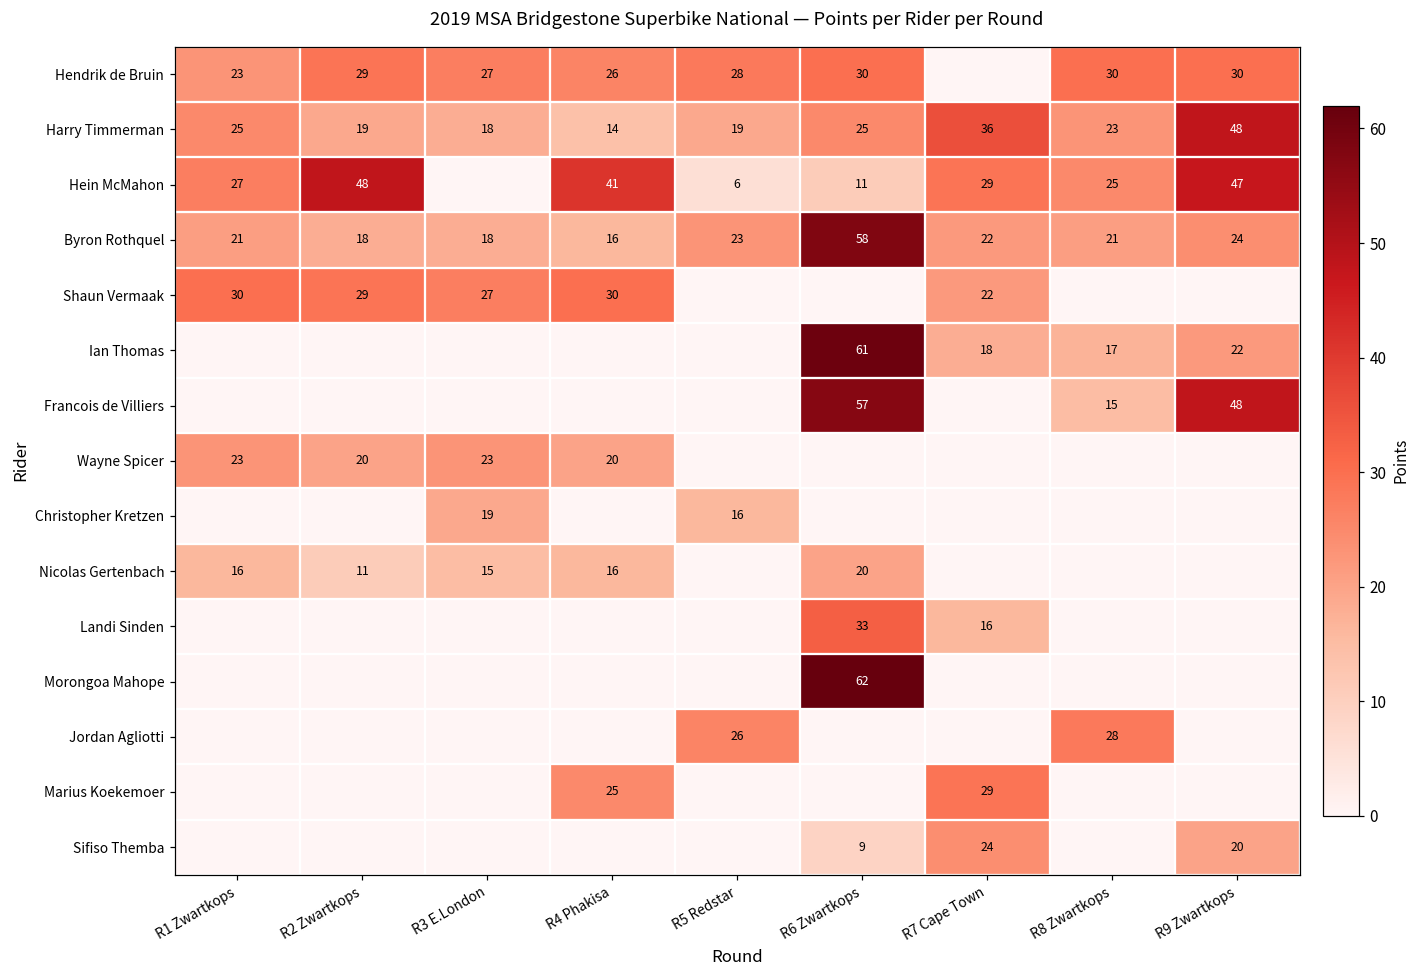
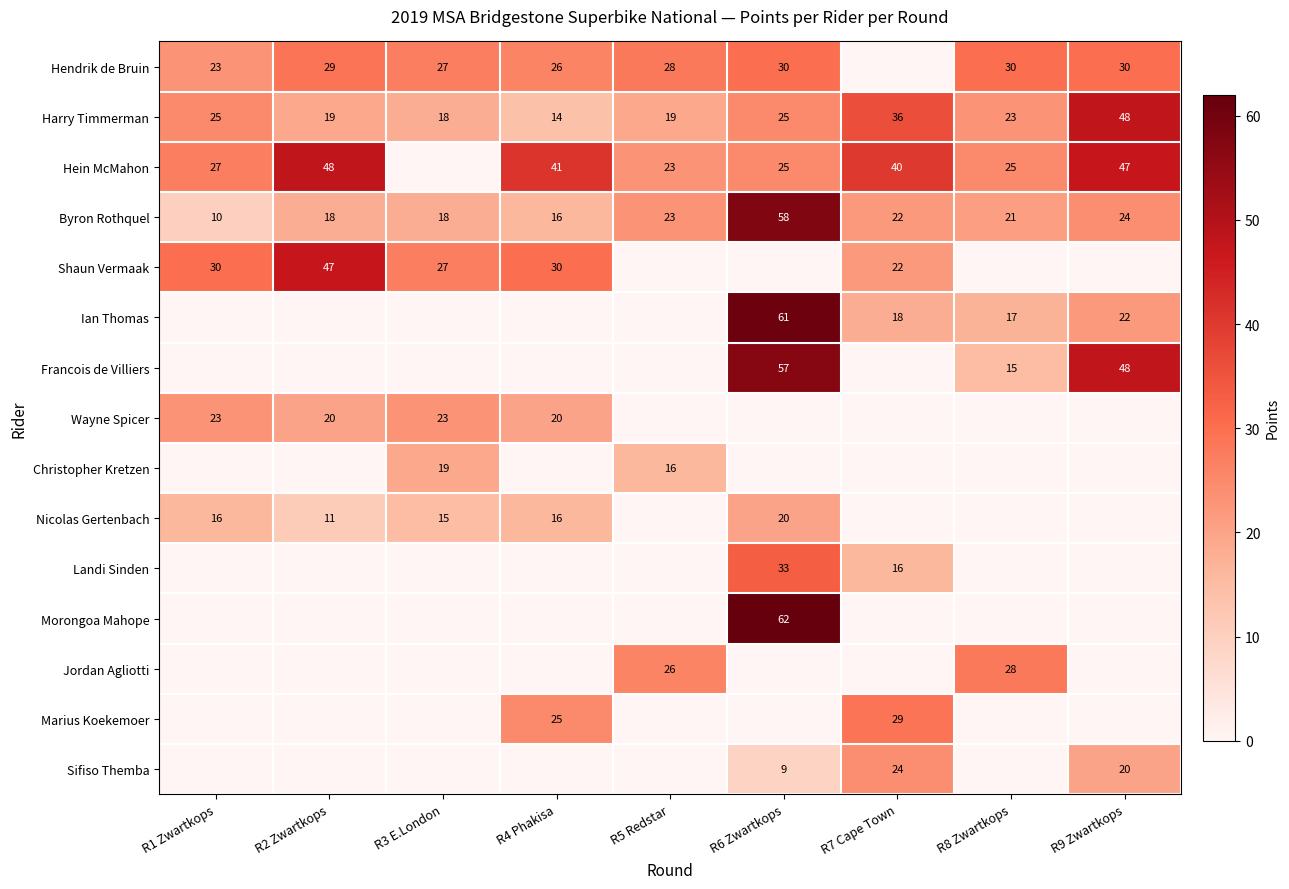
Hein McMahon, R5 Redstar: 6 -> 23
Hein McMahon, R6 Zwartkops: 11 -> 25
Hein McMahon, R7 Cape Town: 29 -> 40
Byron Rothquel, R1 Zwartkops: 21 -> 10
Shaun Vermaak, R2 Zwartkops: 29 -> 47
